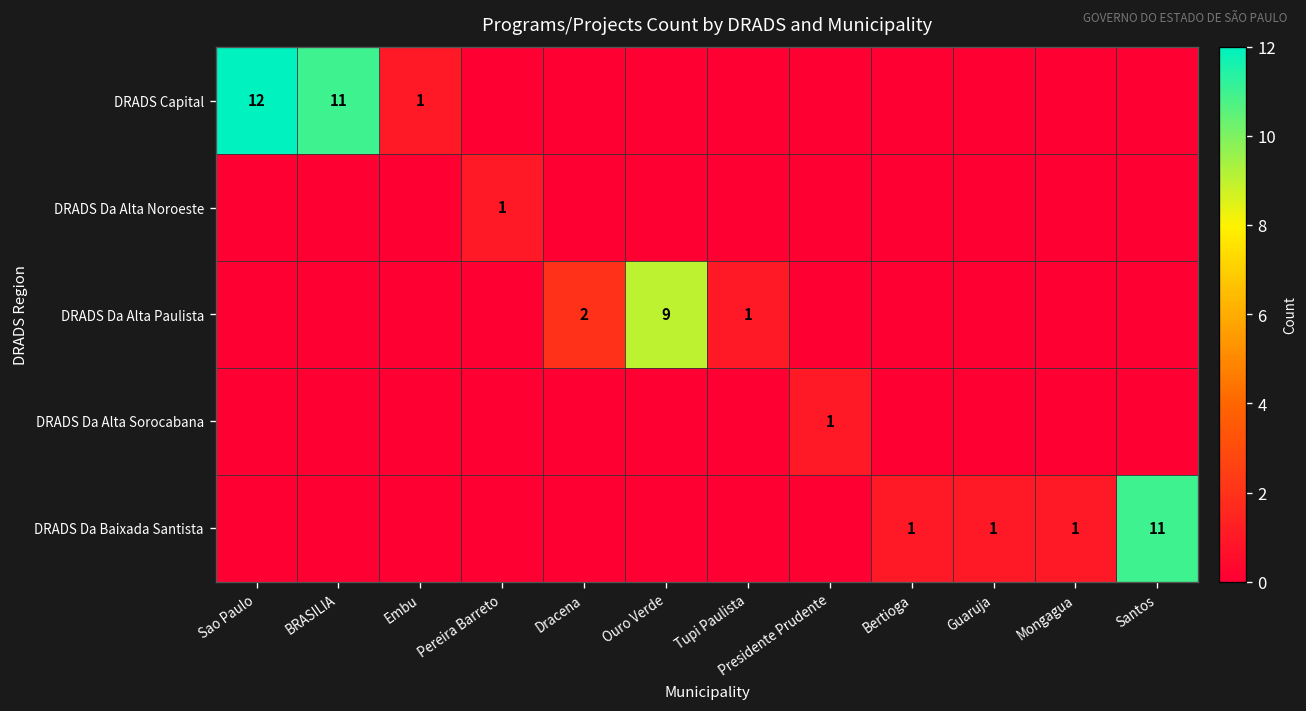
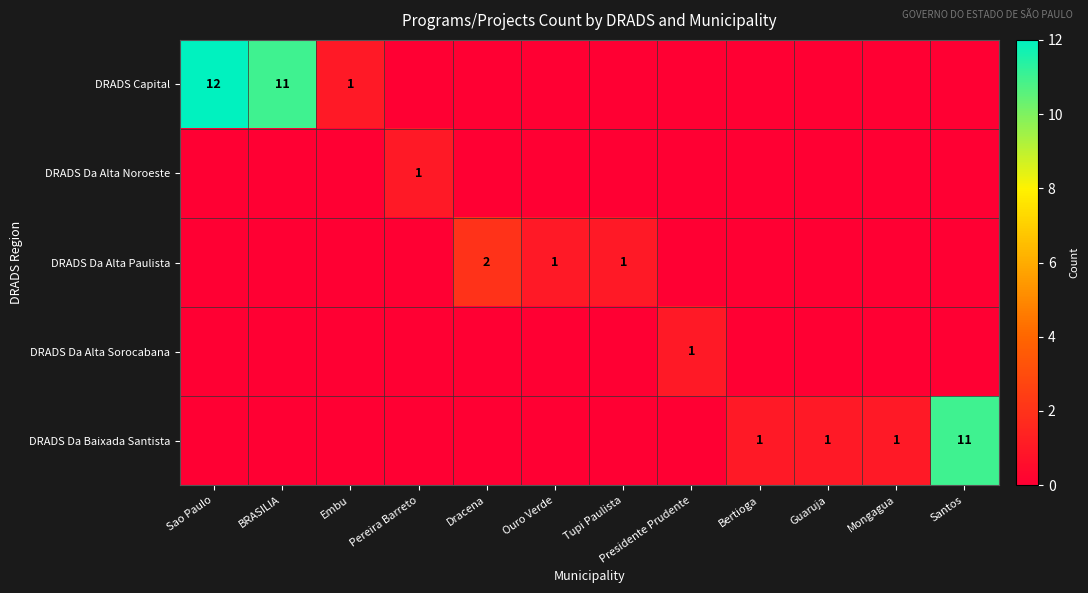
DRADS Da Alta Paulista, Ouro Verde: 9 -> 1
